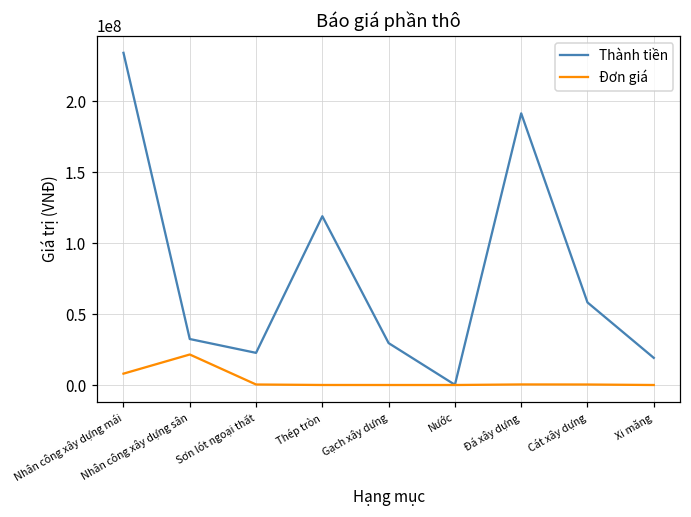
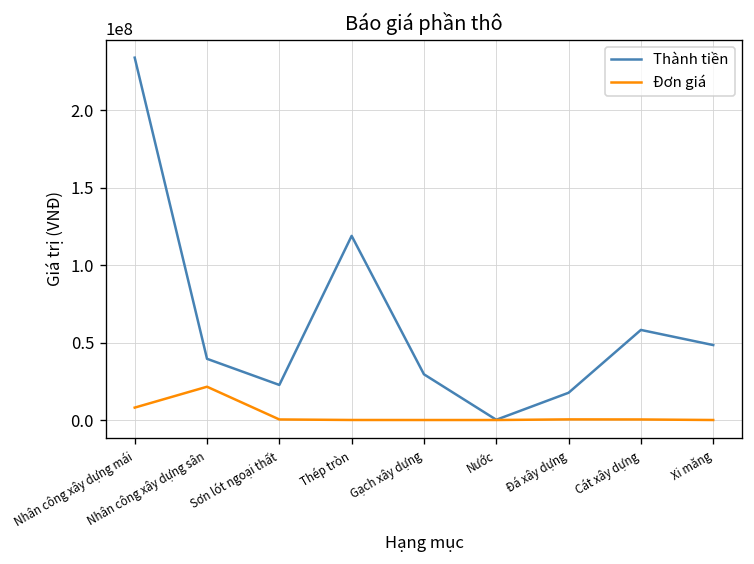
Thành tiền, Nhân công xây dựng sân: 32000000 -> 40000000
Thành tiền, Đá xây dựng: 191000000 -> 18000000
Thành tiền, Xi măng: 19000000 -> 48000000
